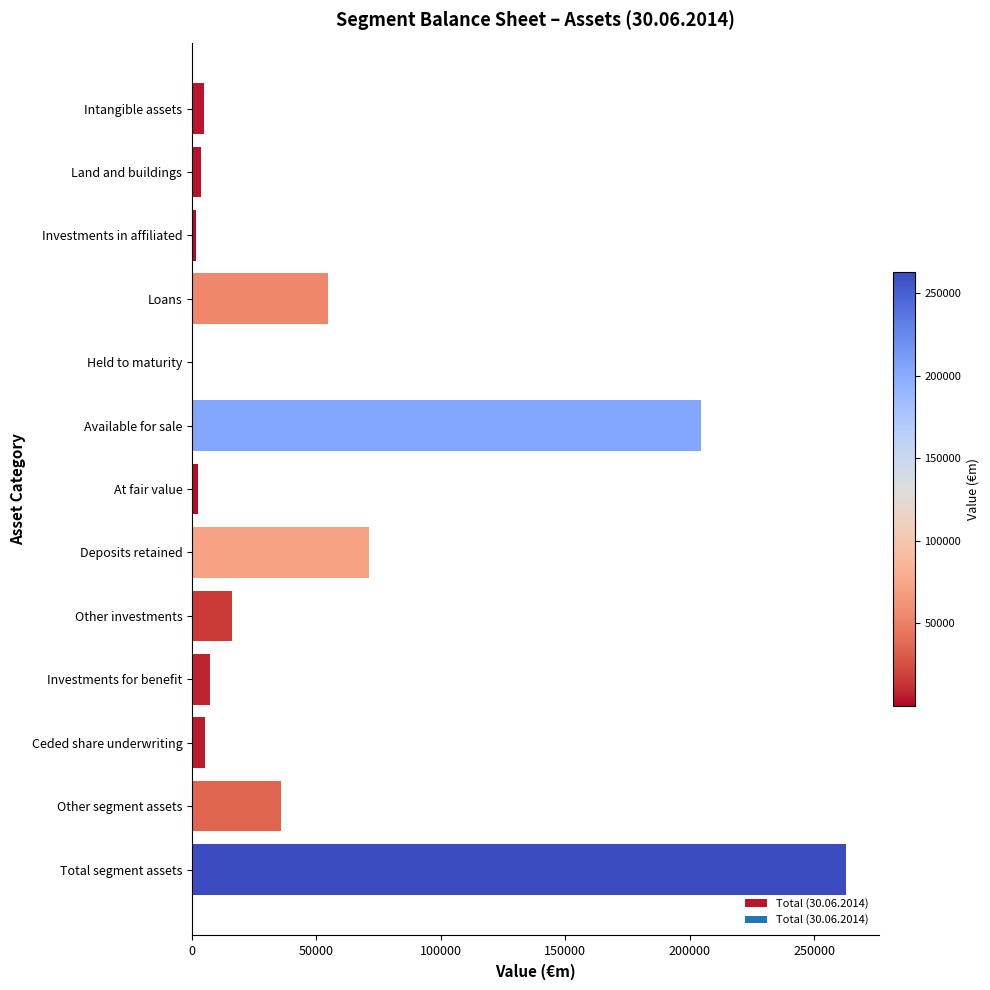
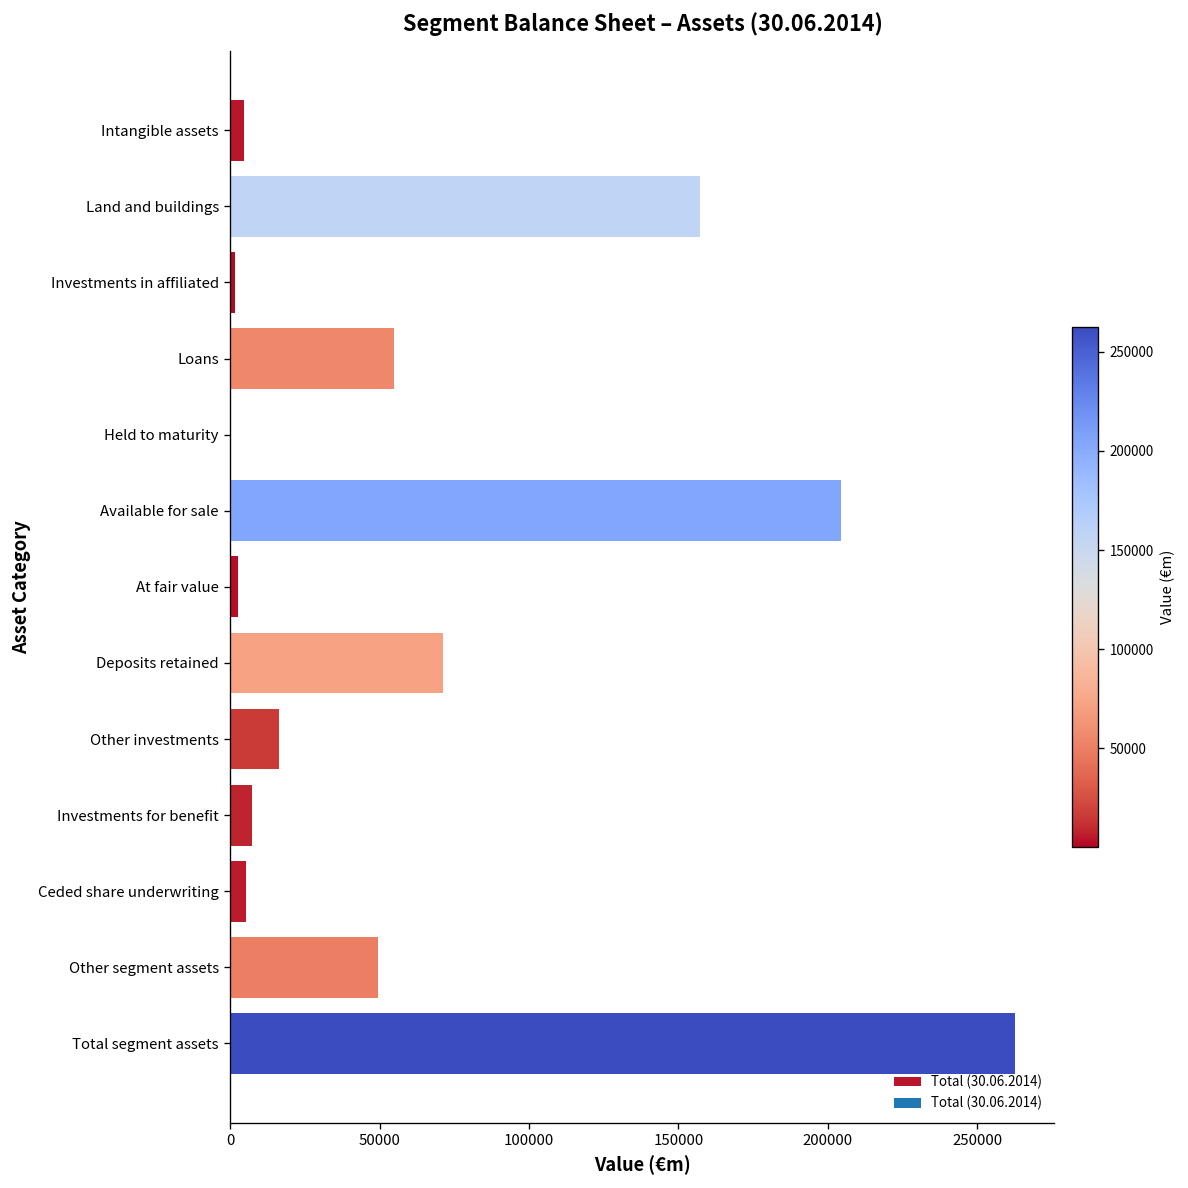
Land and buildings: 4000 -> 157000
Other segment assets: 36000 -> 49000
